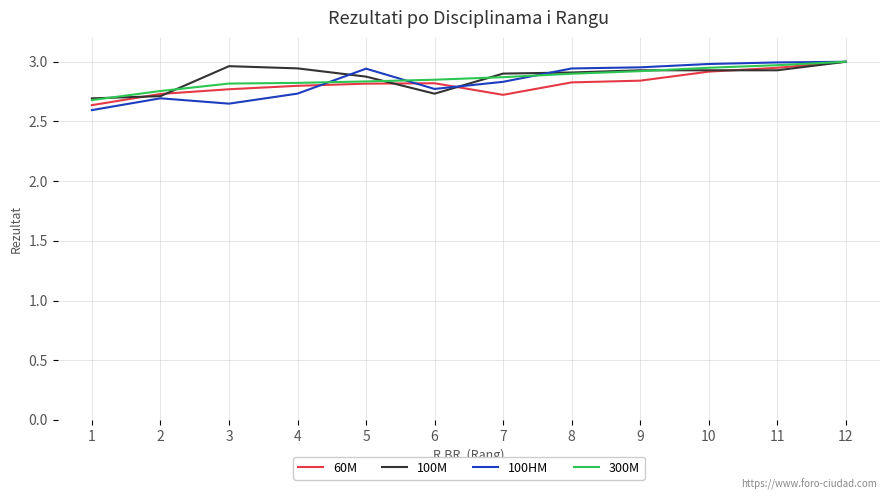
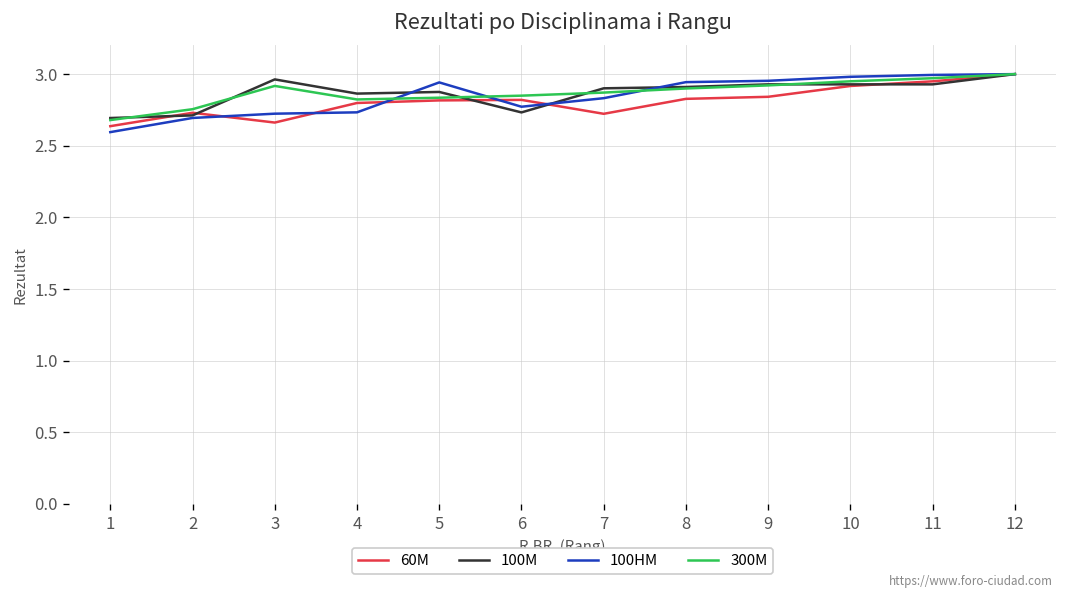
60M, 3: 2.77 -> 2.66
100HM, 3: 2.65 -> 2.72
300M, 3: 2.82 -> 2.92
100M, 4: 2.94 -> 2.86
